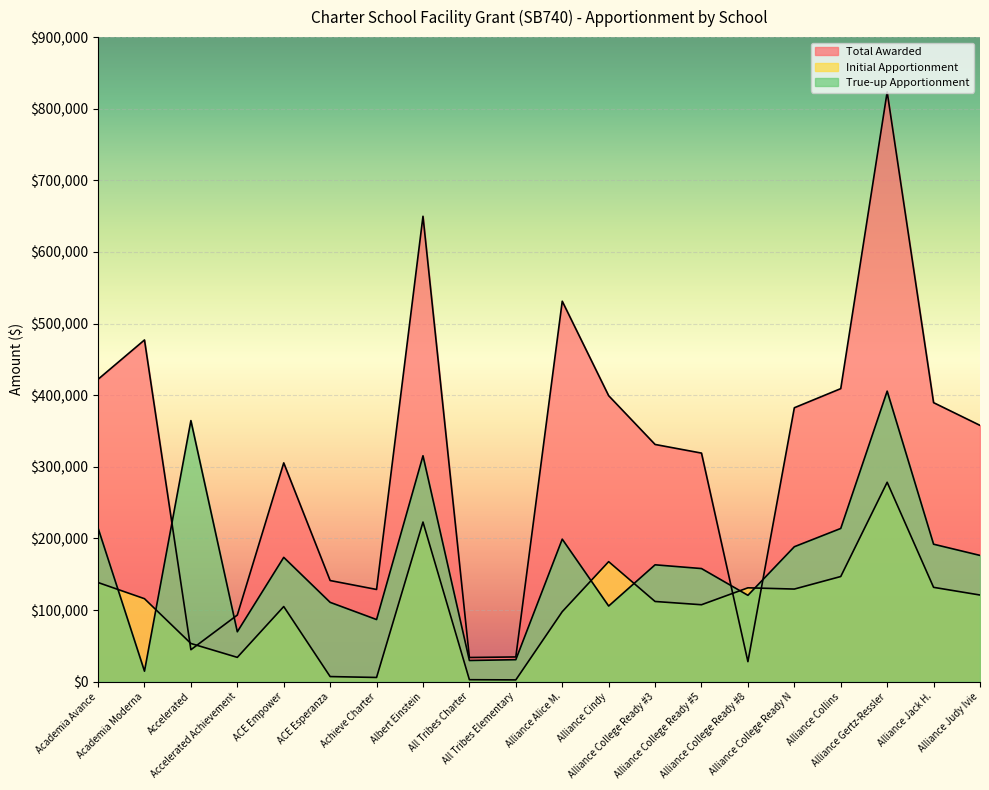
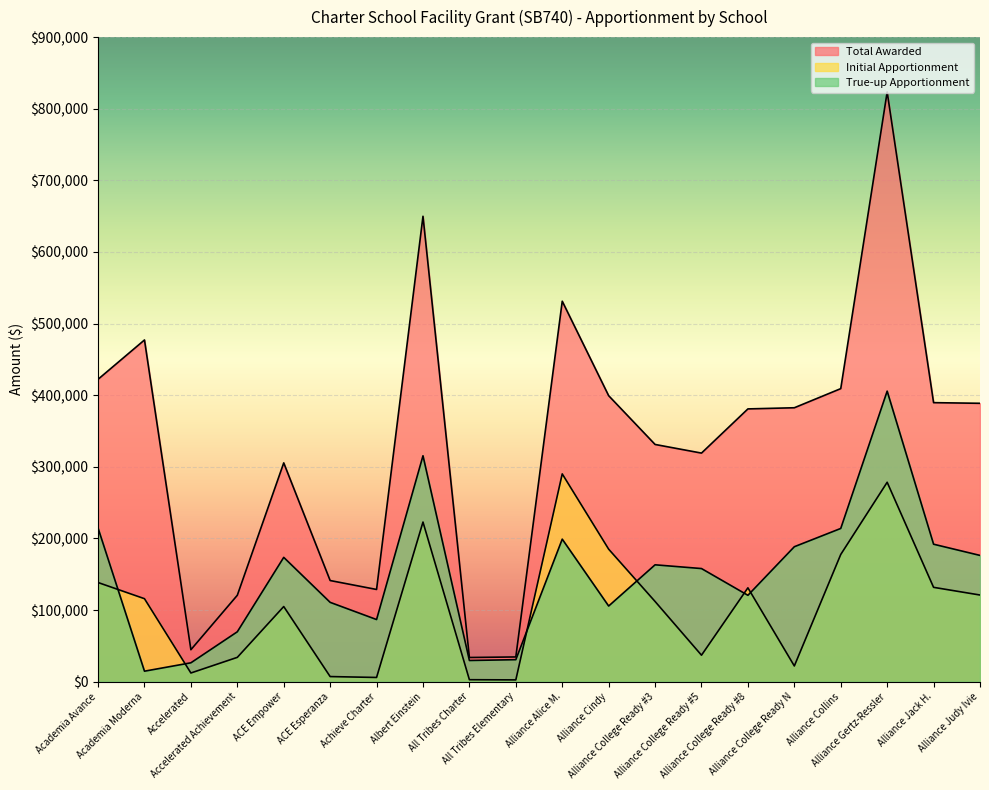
Initial Apportionment, Accelerated: $50,000 -> $10,000
True-up Apportionment, Accelerated: $360,000 -> $30,000
Total Awarded, Accelerated Achievement: $90,000 -> $120,000
Initial Apportionment, Alliance Alice M.: $100,000 -> $290,000
Initial Apportionment, Alliance Cindy: $170,000 -> $190,000
Initial Apportionment, Alliance College Ready #5: $110,000 -> $40,000
Total Awarded, Alliance College Ready #8: $30,000 -> $380,000
Initial Apportionment, Alliance College Ready N: $130,000 -> $20,000
Initial Apportionment, Alliance Collins: $150,000 -> $180,000
Total Awarded, Alliance Judy Ivie: $360,000 -> $390,000
